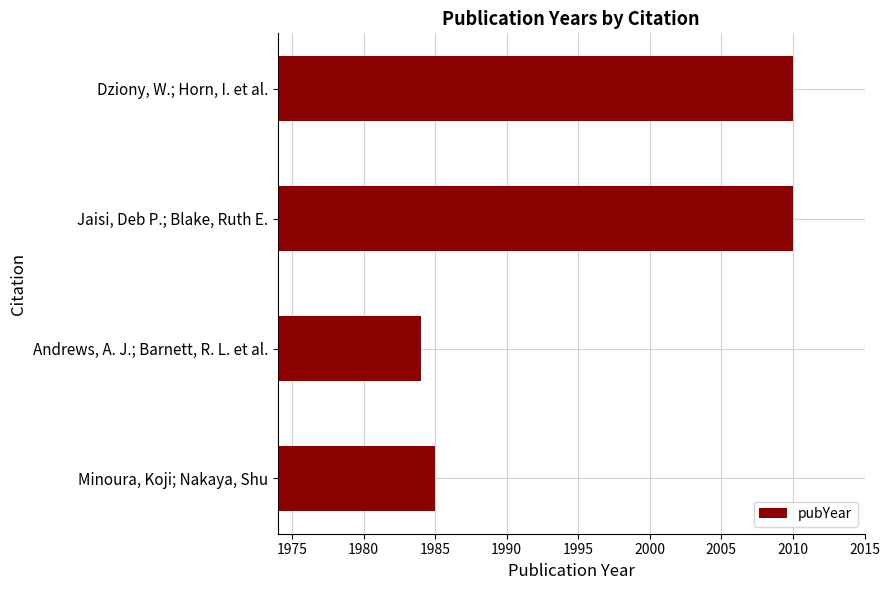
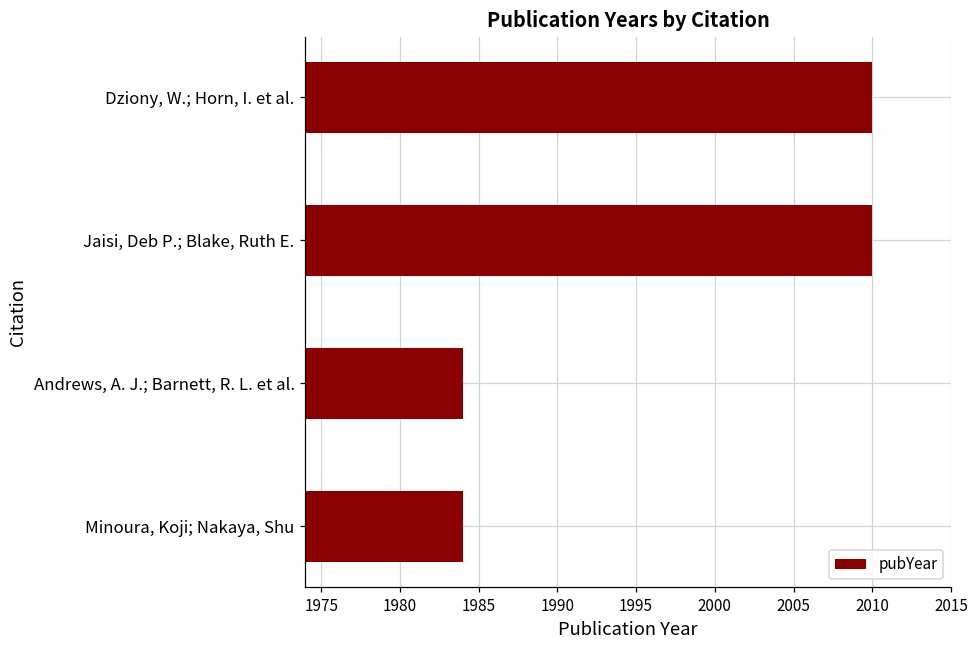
Minoura, Koji; Nakaya, Shu: 1985 -> 1984
